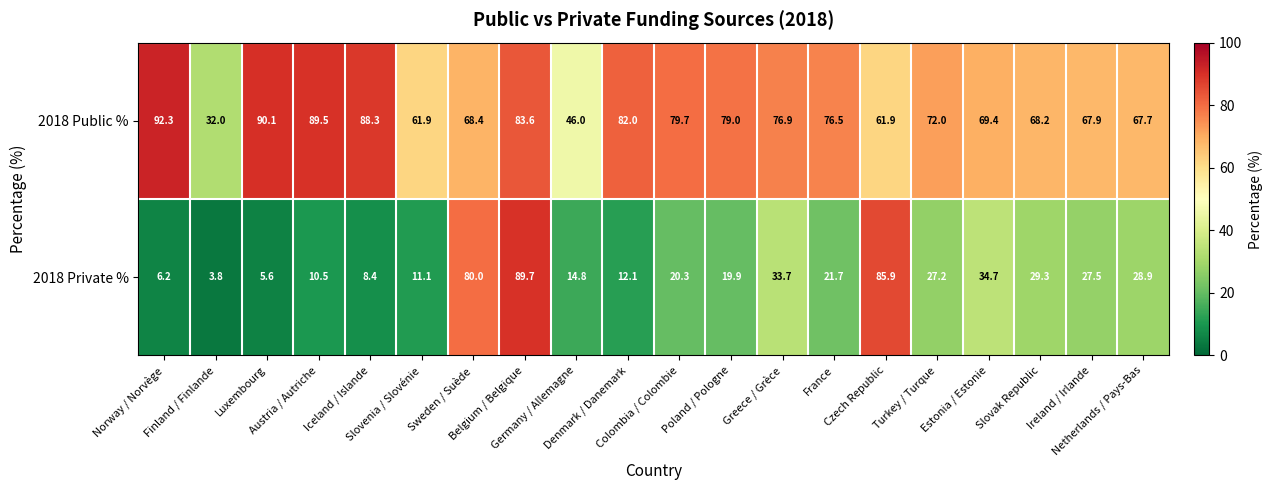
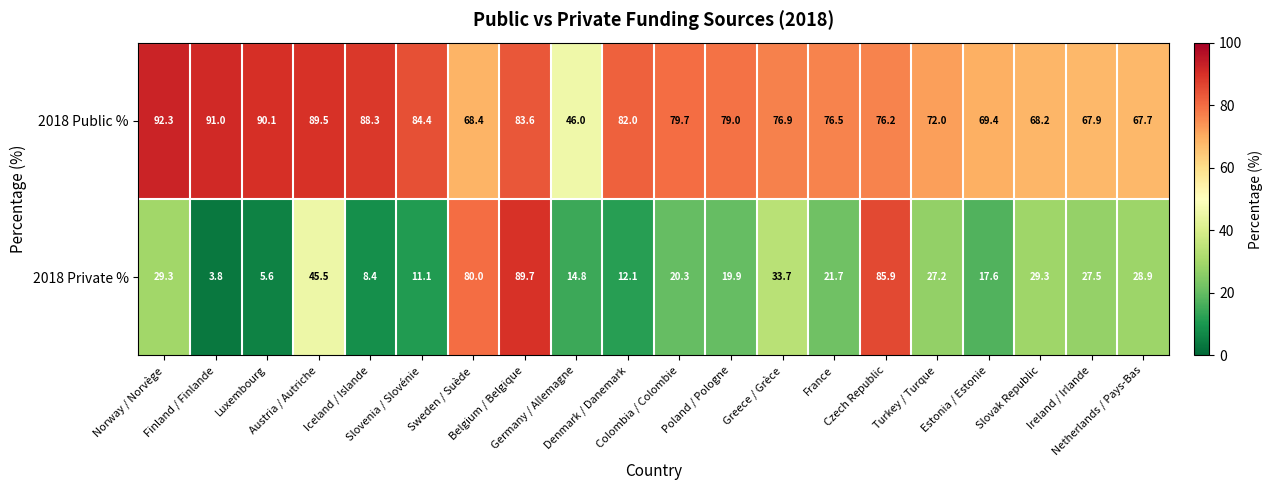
2018 Public %, Finland / Finlande: 32.0 -> 91.0
2018 Public %, Slovenia / Slovénie: 61.9 -> 84.4
2018 Public %, Czech Republic: 61.9 -> 76.2
2018 Private %, Norway / Norvège: 6.2 -> 29.3
2018 Private %, Austria / Autriche: 10.5 -> 45.5
2018 Private %, Estonia / Estonie: 34.7 -> 17.6
